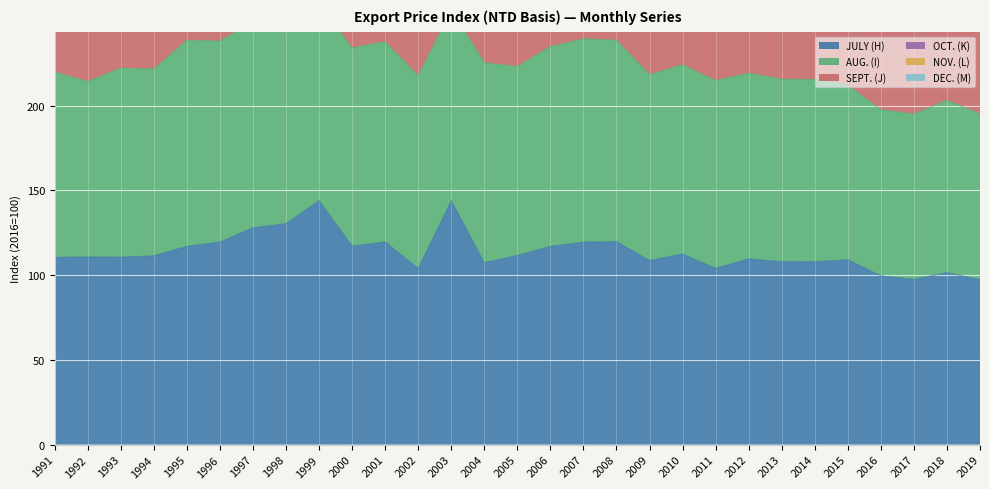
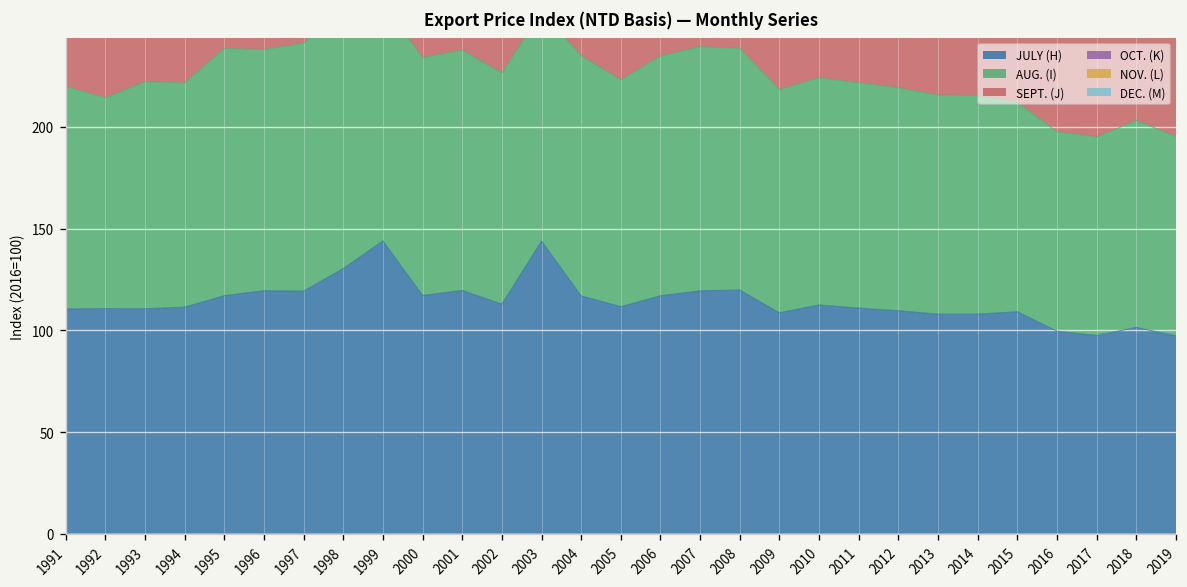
JULY (H), 1997: 128 -> 119
JULY (H), 2002: 104 -> 113
JULY (H), 2004: 107 -> 117
JULY (H), 2011: 104 -> 111
